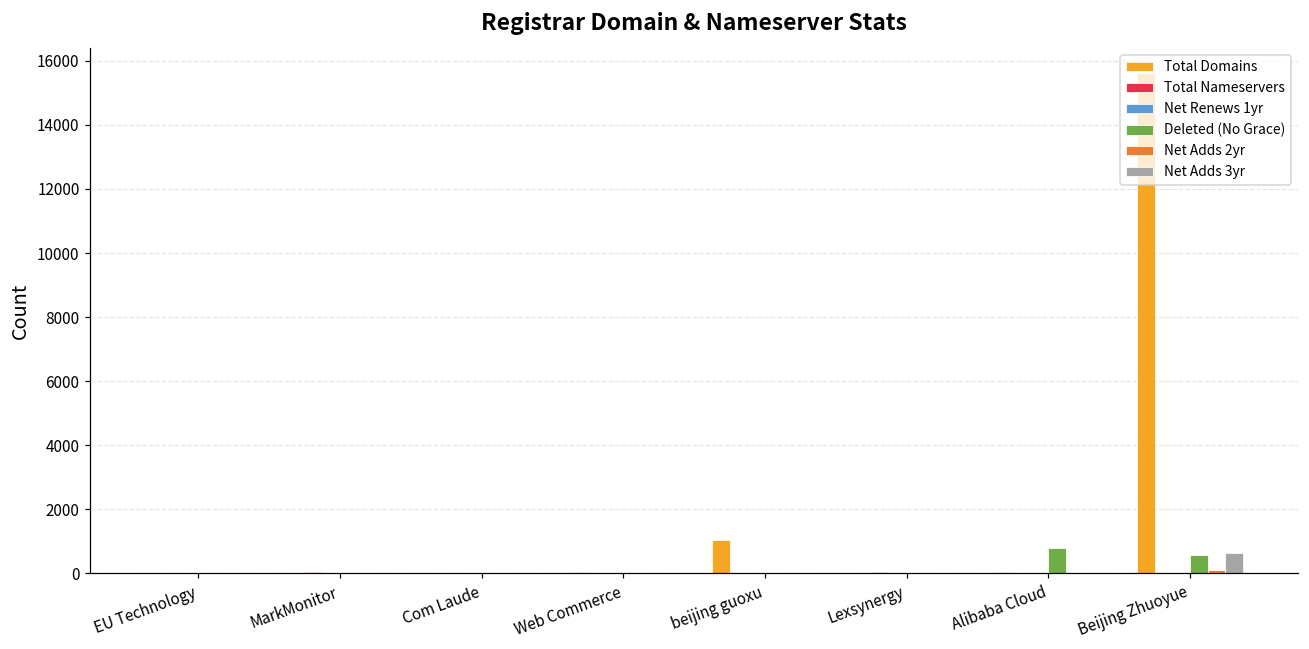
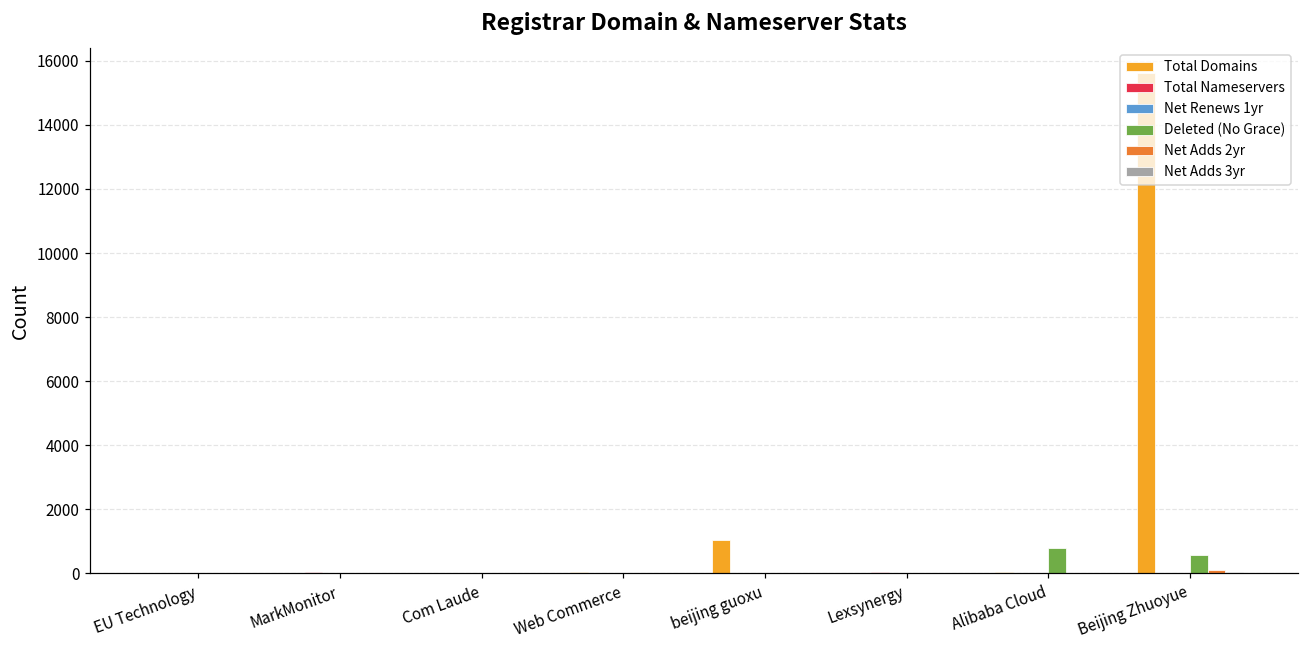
Net Adds 3yr, Beijing Zhuoyue: 600 -> 100
